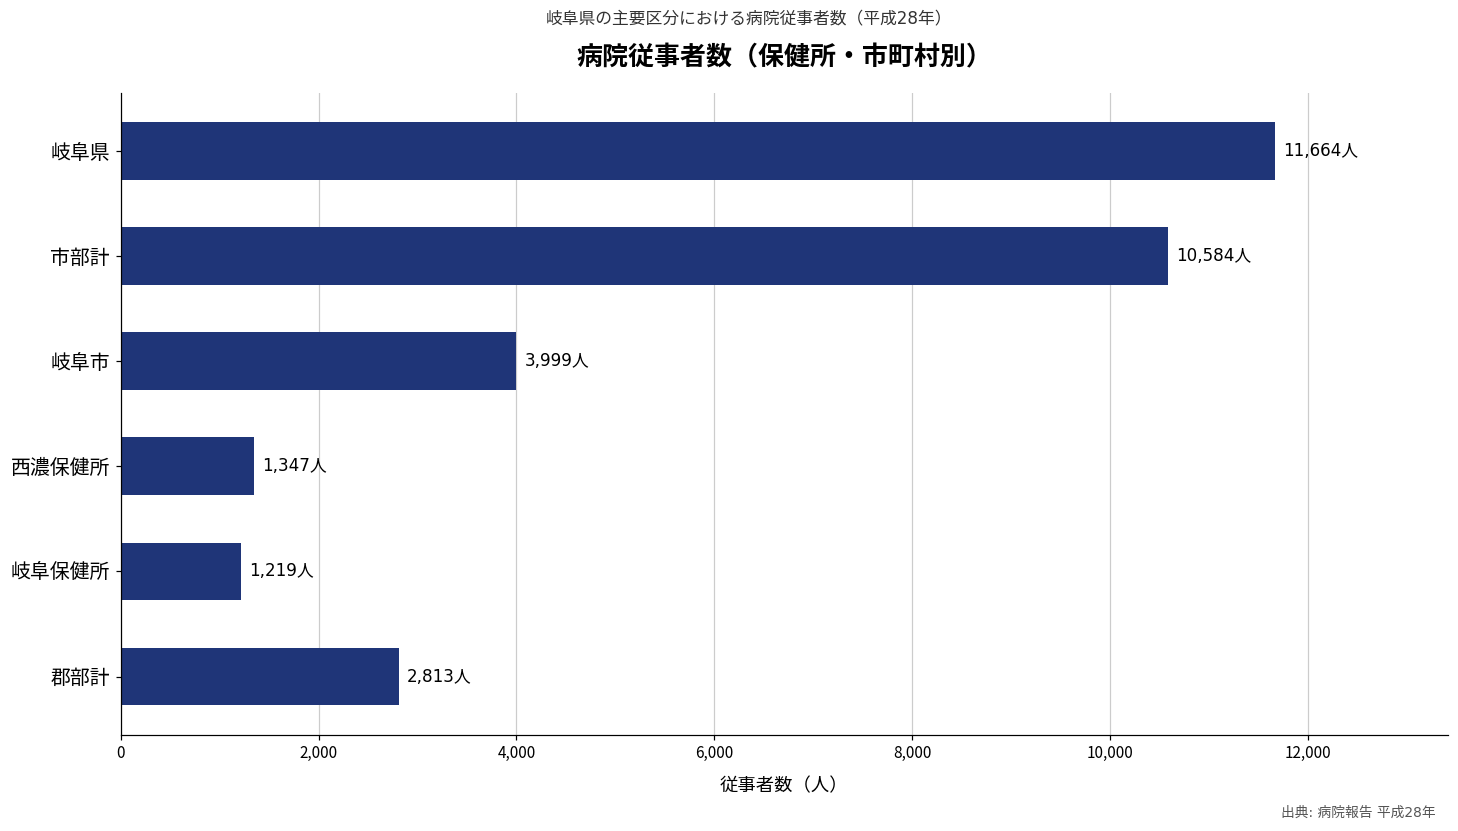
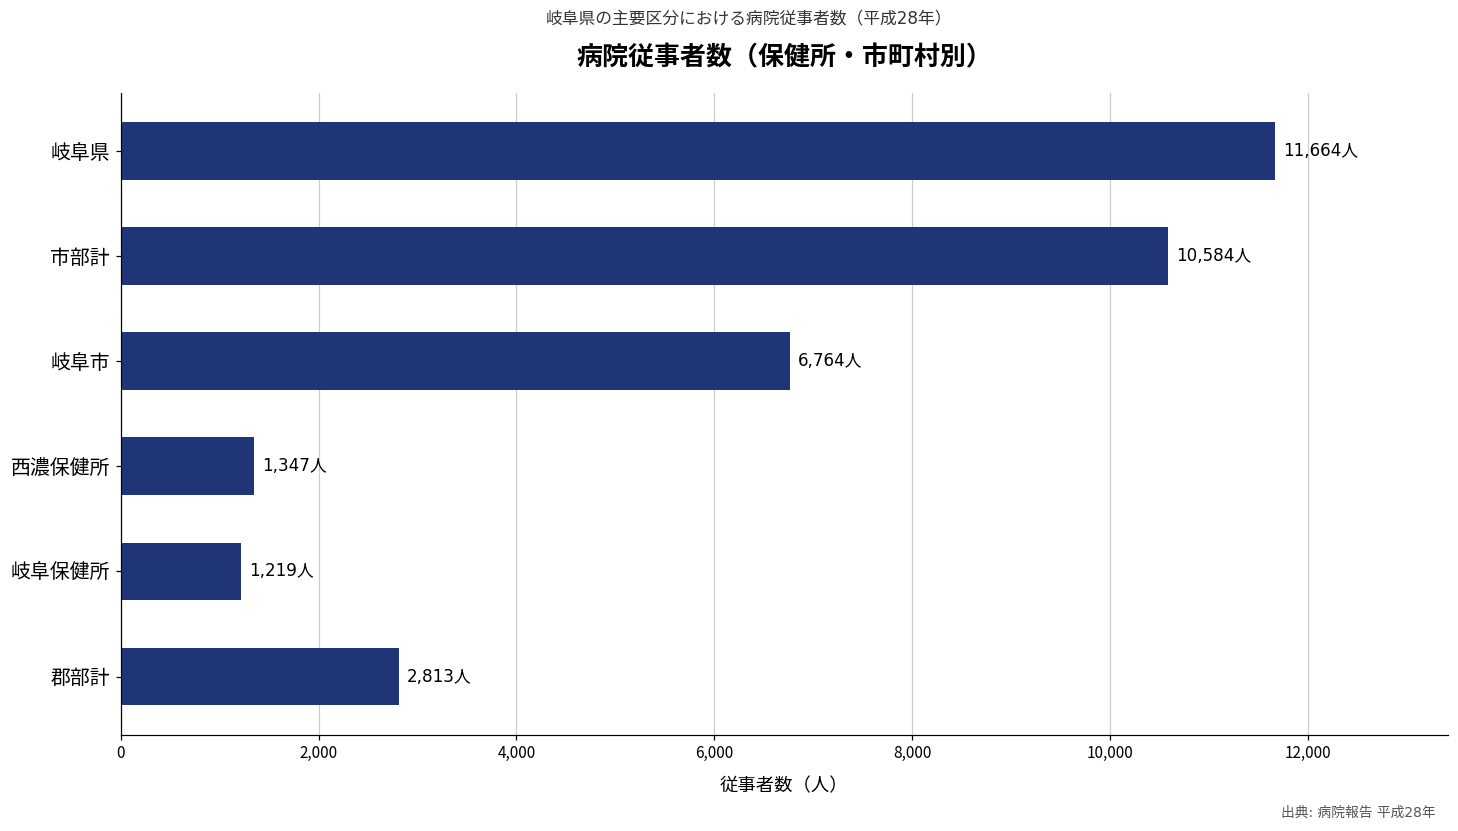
岐阜市: 3,999人 -> 6,764人
